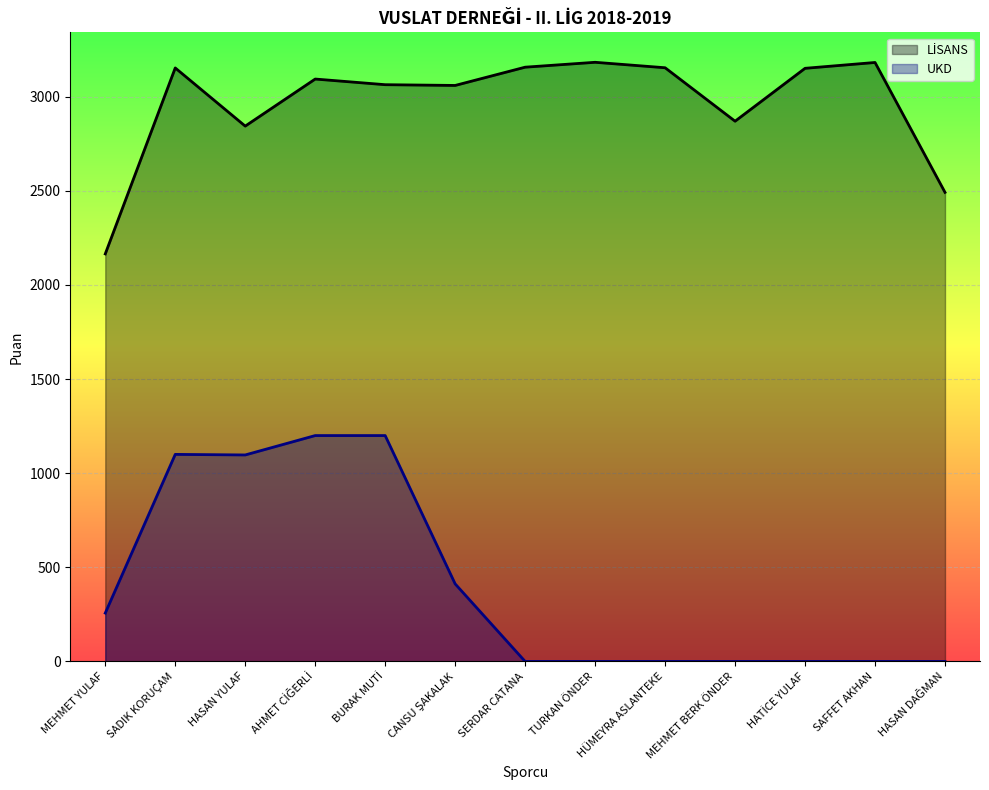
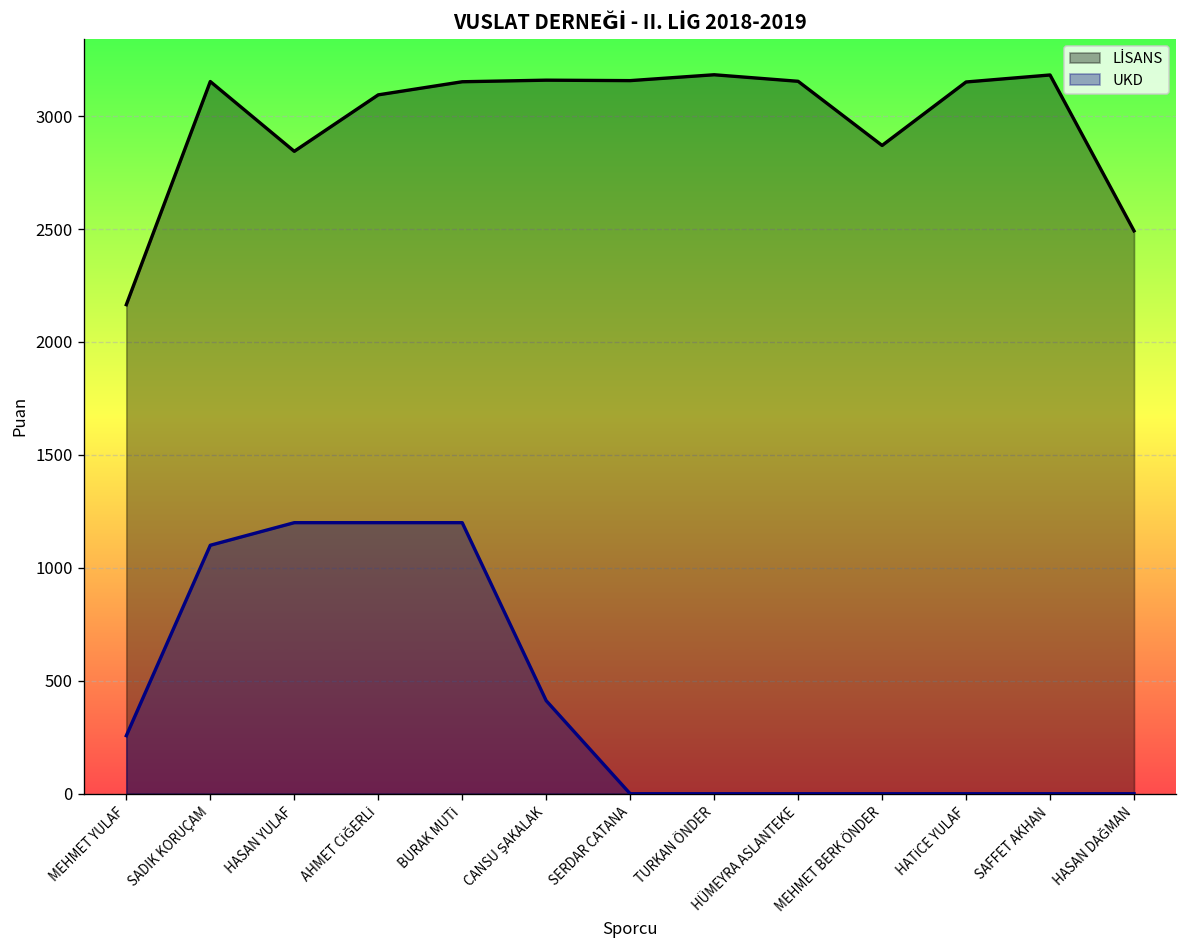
UKD, HASAN YULAF: 1100 -> 1200
LİSANS, BURAK MUTİ: 3060 -> 3150
LİSANS, CANSU ŞAKALAK: 3060 -> 3160
